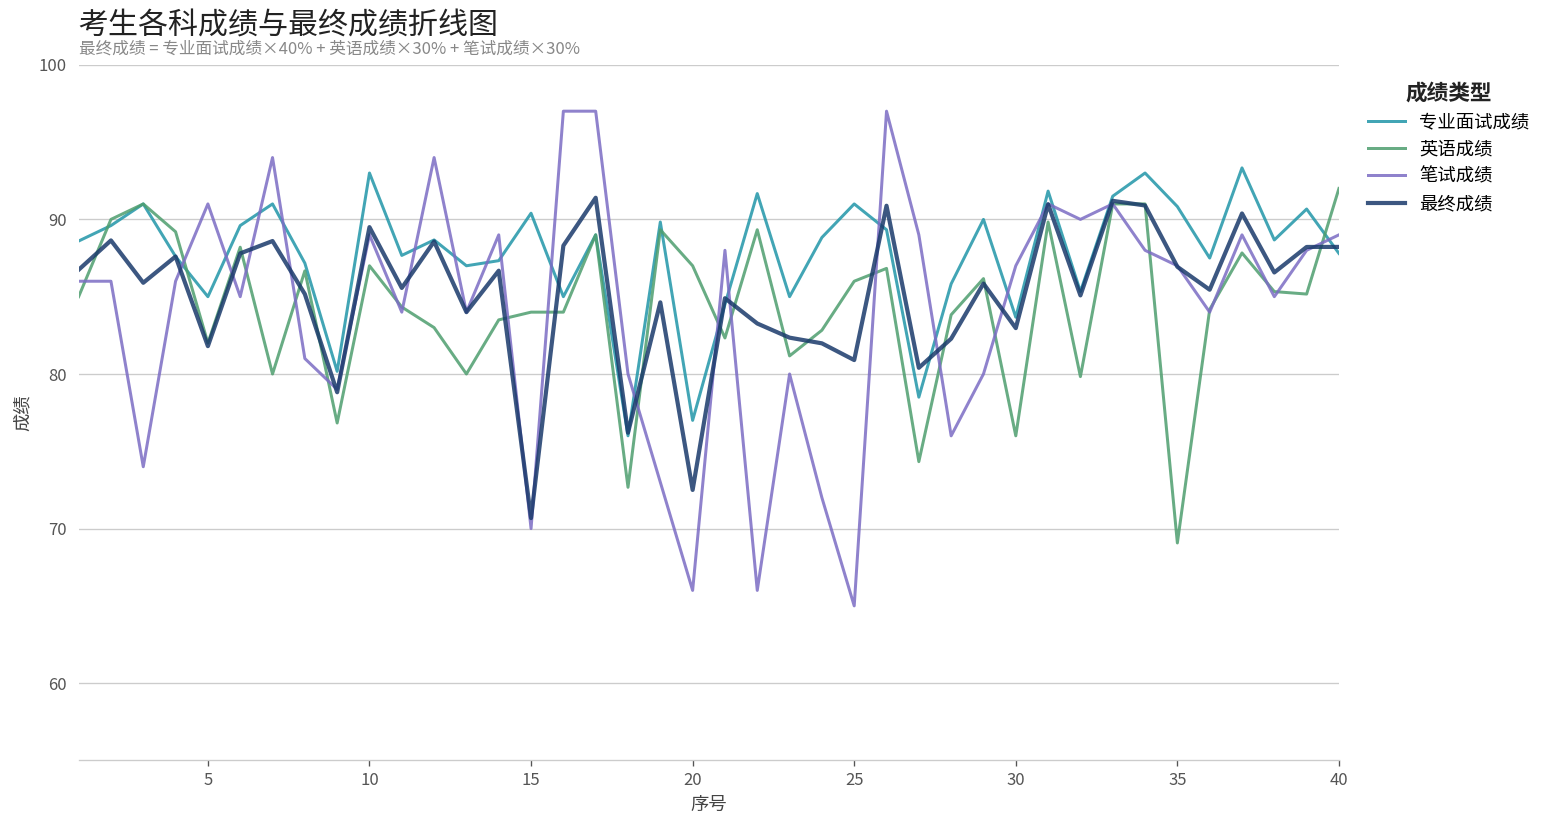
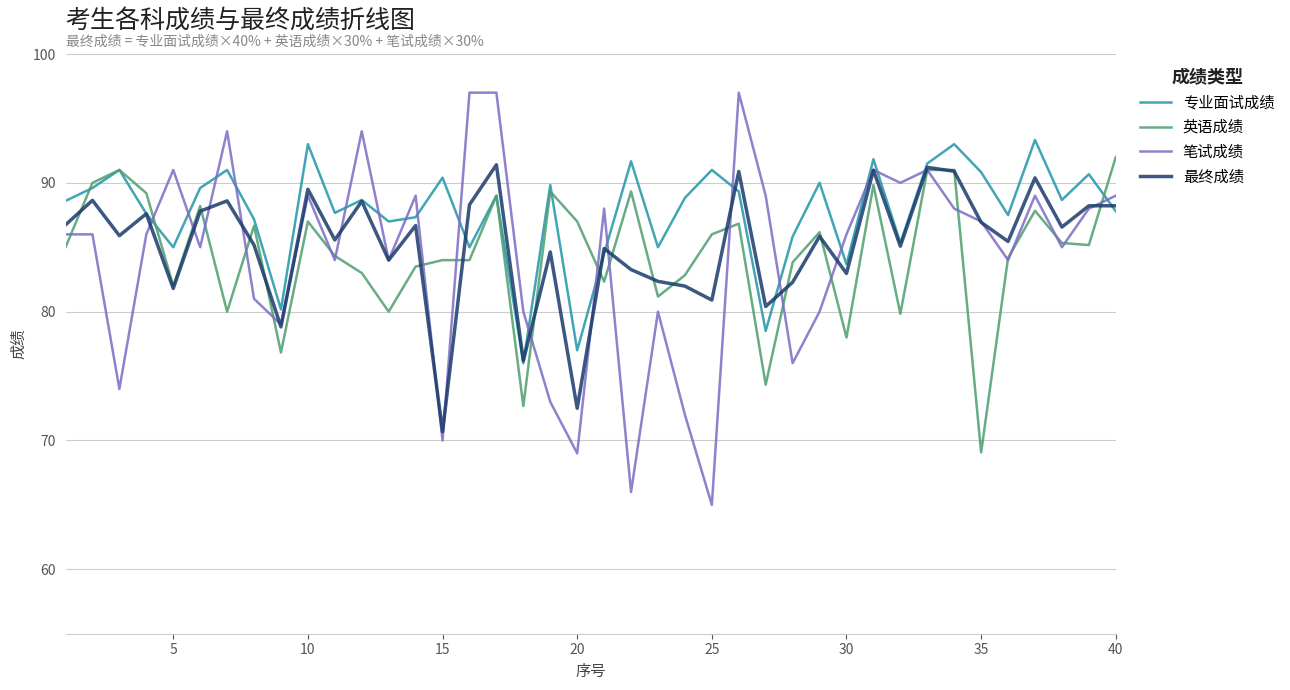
笔试成绩, 20: 66 -> 69
英语成绩, 30: 76 -> 78
笔试成绩, 30: 87 -> 86
